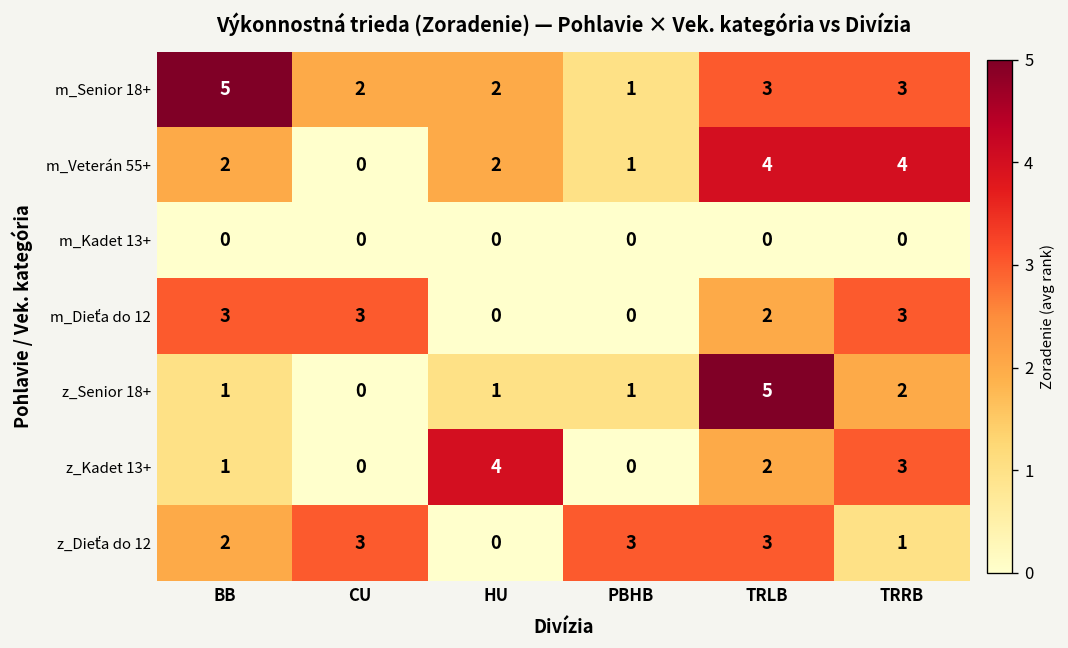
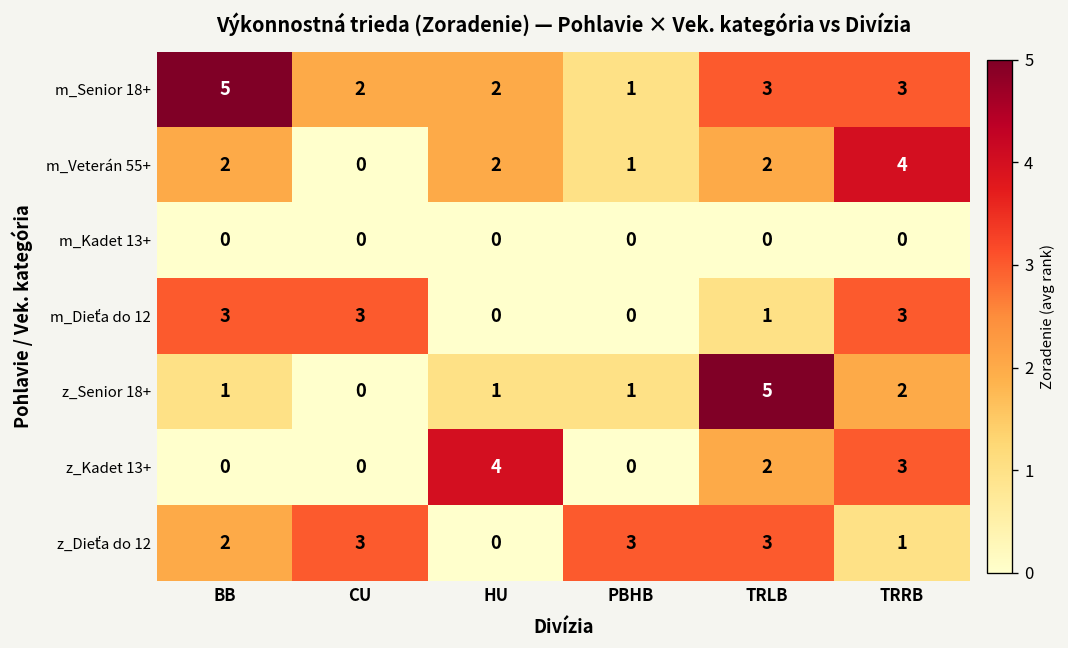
m_Veterán 55+, TRLB: 4 -> 2
m_Dieťa do 12, TRLB: 2 -> 1
z_Kadet 13+, BB: 1 -> 0
